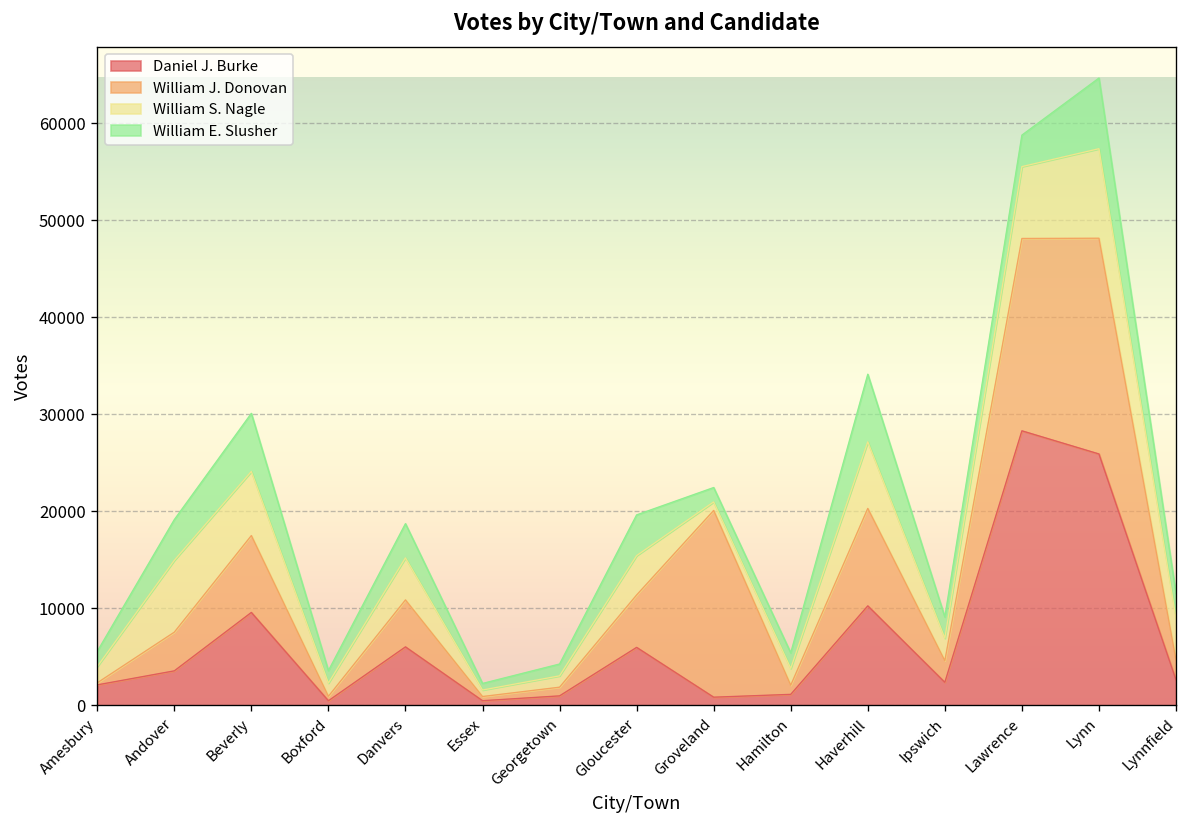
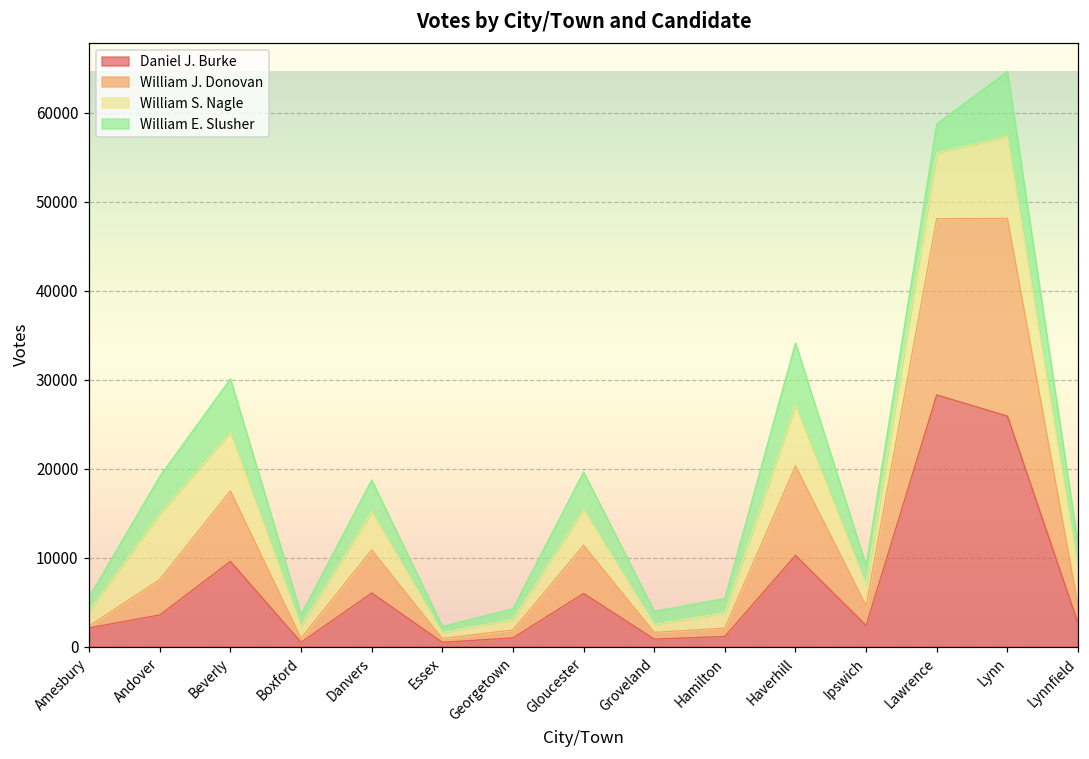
William J. Donovan, Groveland: 19000 -> 1000
